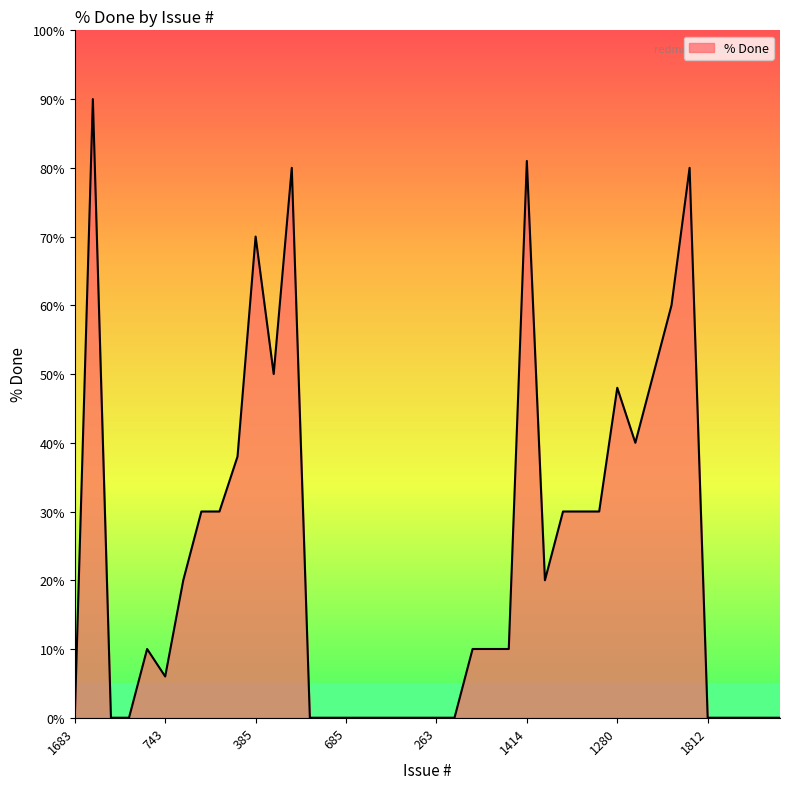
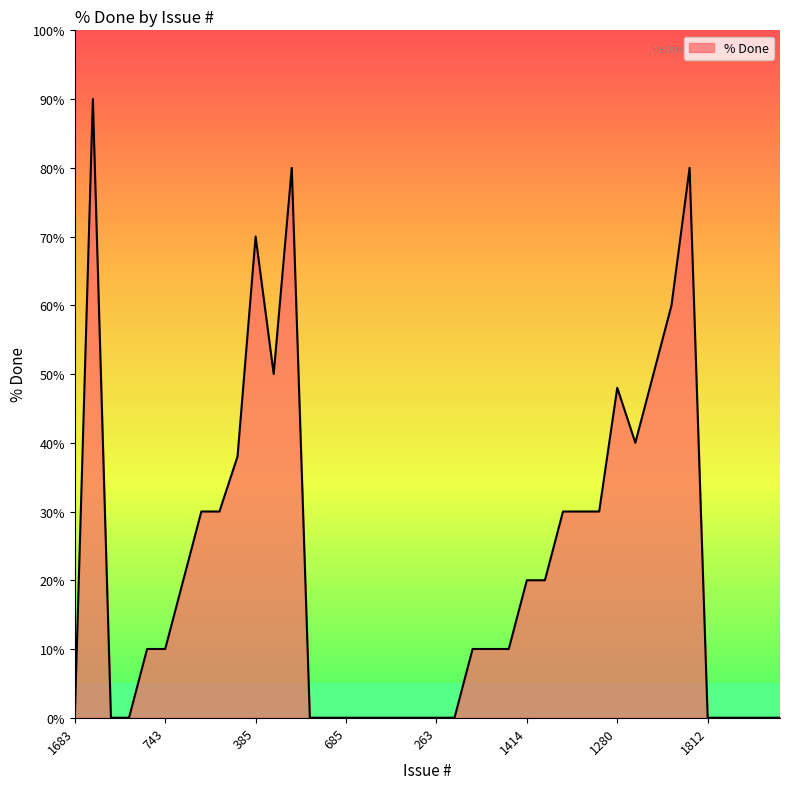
743: 6% -> 10%
1414: 81% -> 20%
